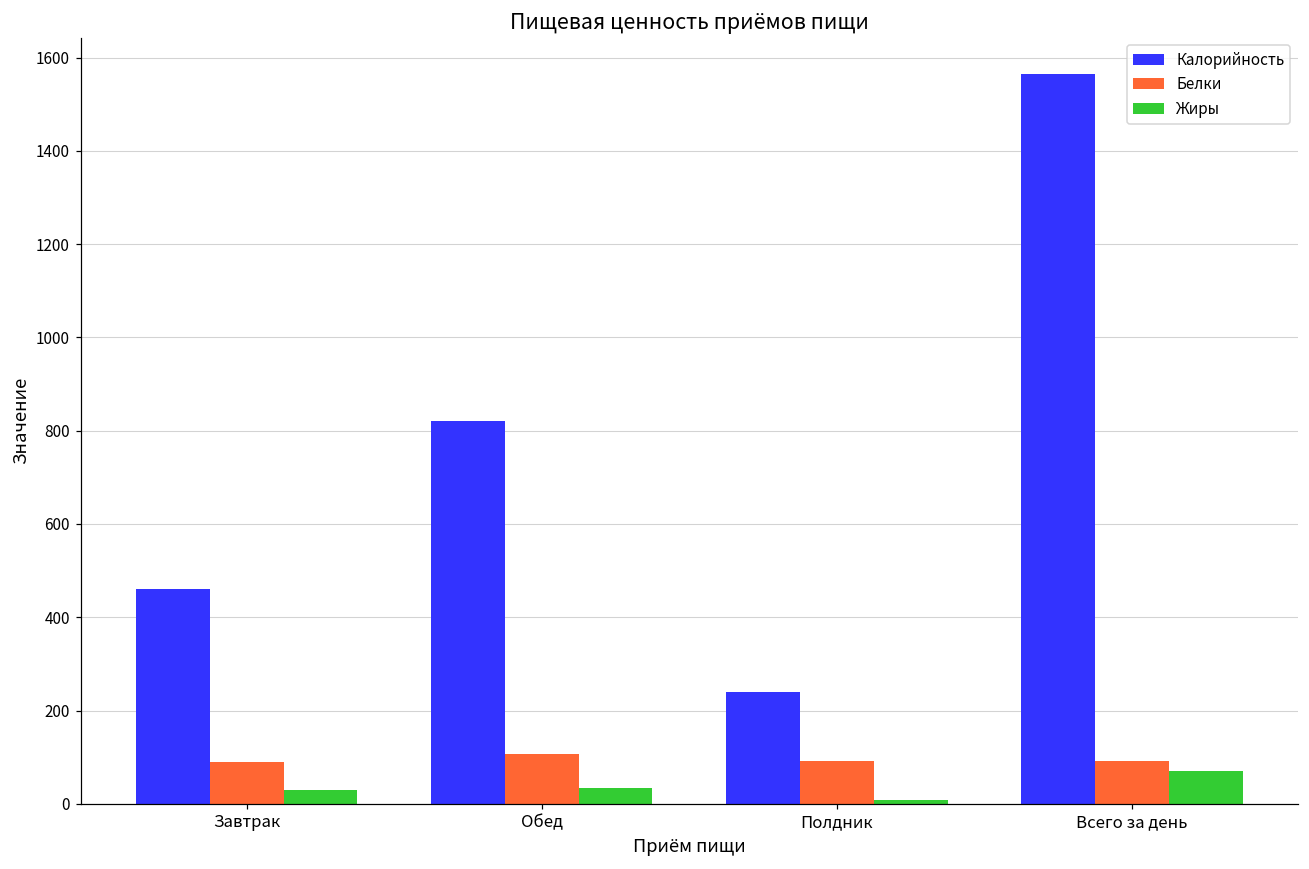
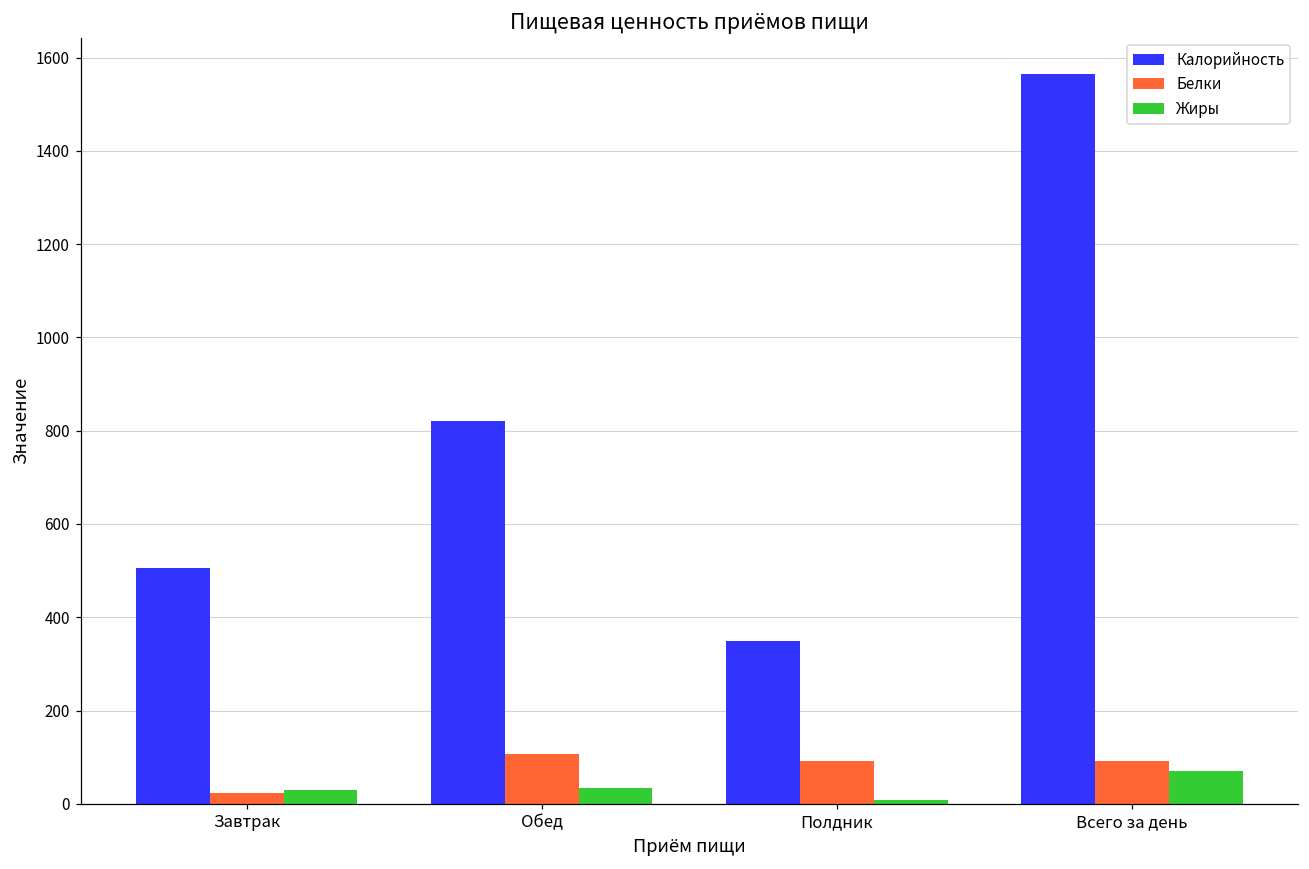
Калорийность, Завтрак: 460 -> 510
Белки, Завтрак: 90 -> 20
Калорийность, Полдник: 240 -> 350
